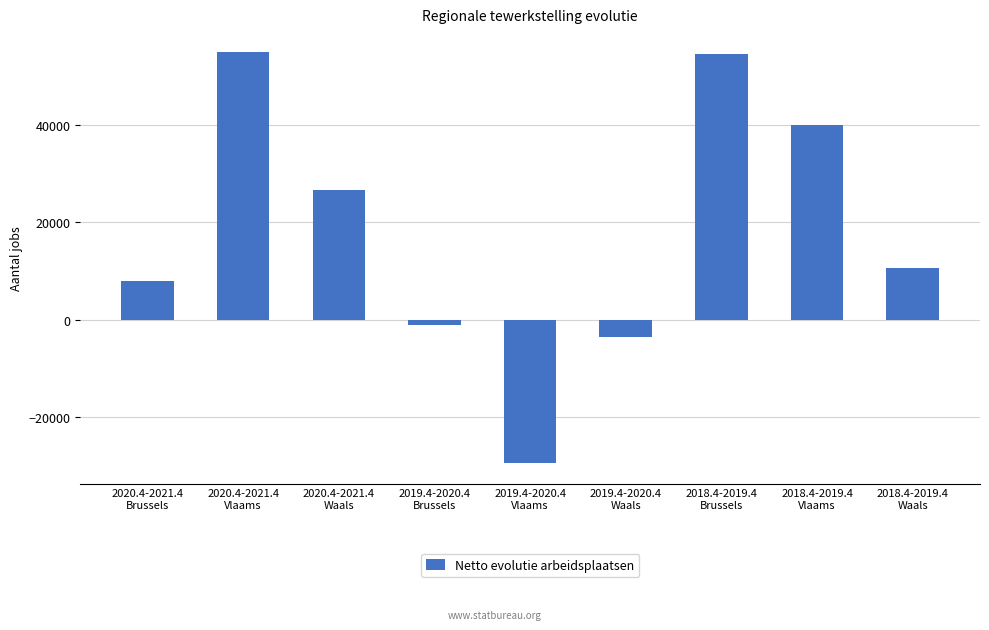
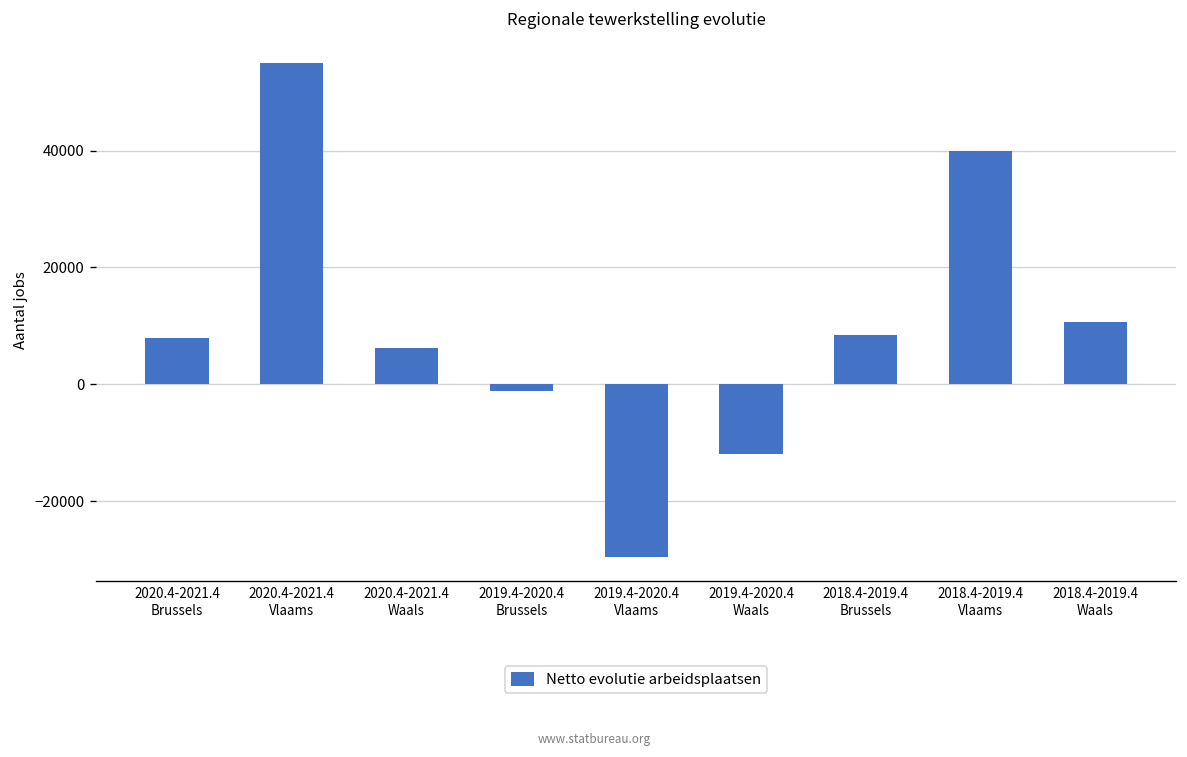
2020.4-2021.4 Waals: 27000 -> 6000
2019.4-2020.4 Waals: -3000 -> -12000
2018.4-2019.4 Brussels: 55000 -> 8000
